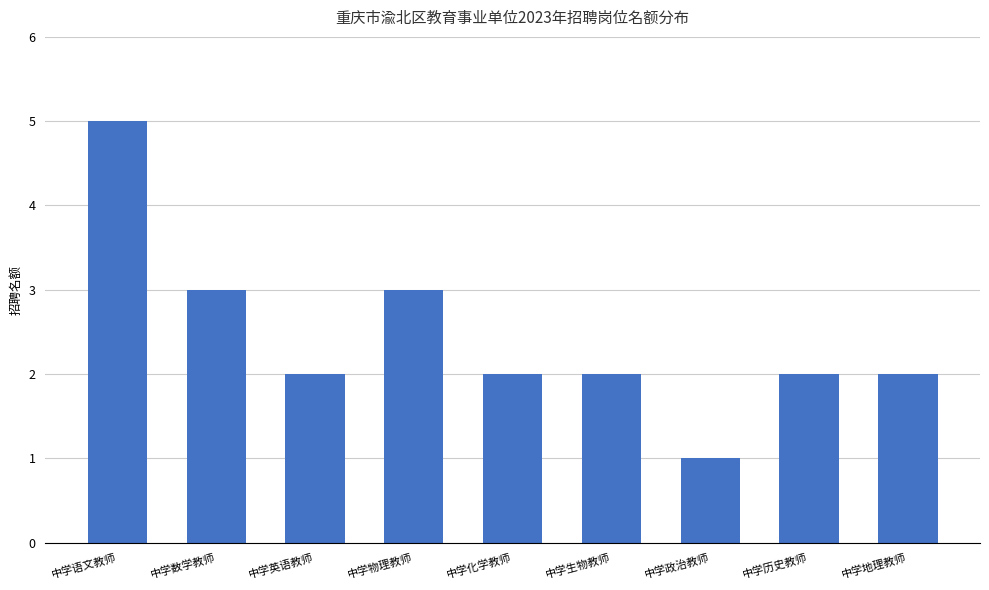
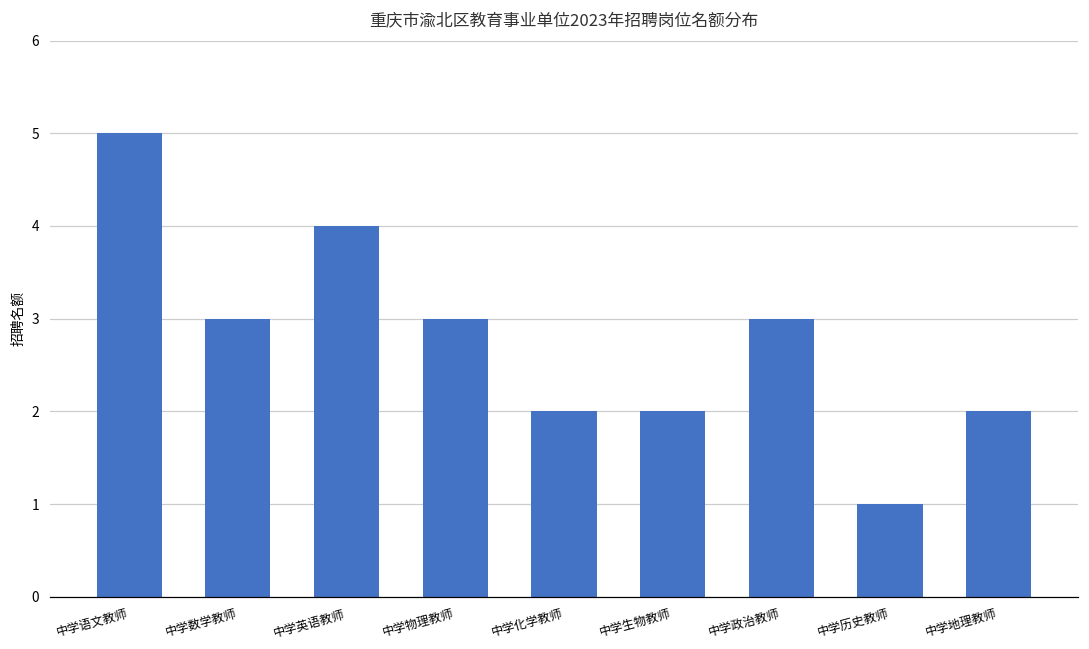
中学英语教师: 2 -> 4
中学政治教师: 1 -> 3
中学历史教师: 2 -> 1
